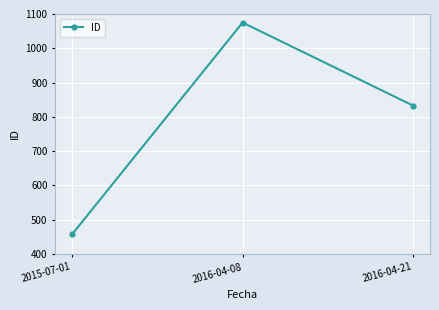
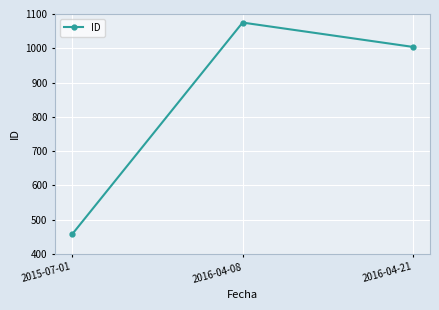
2016-04-21: 830 -> 1000
